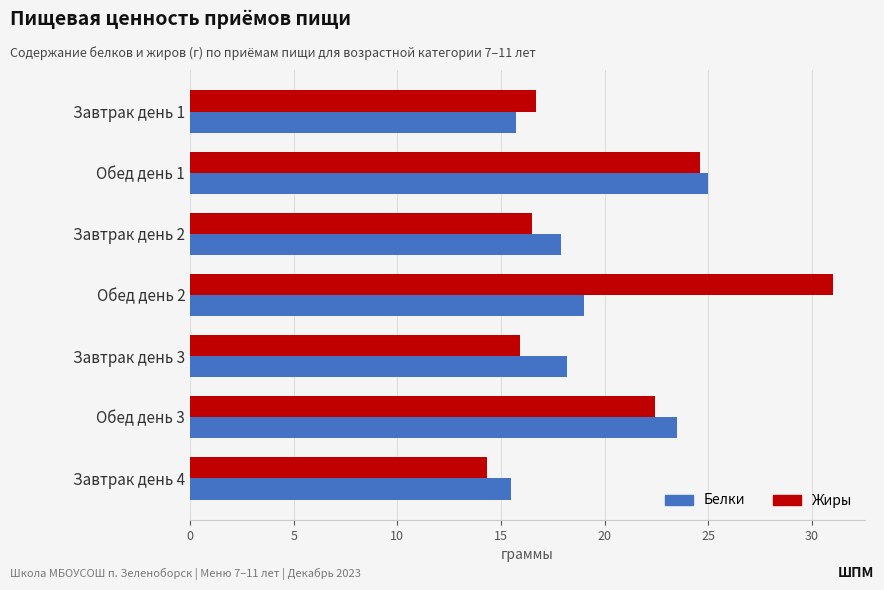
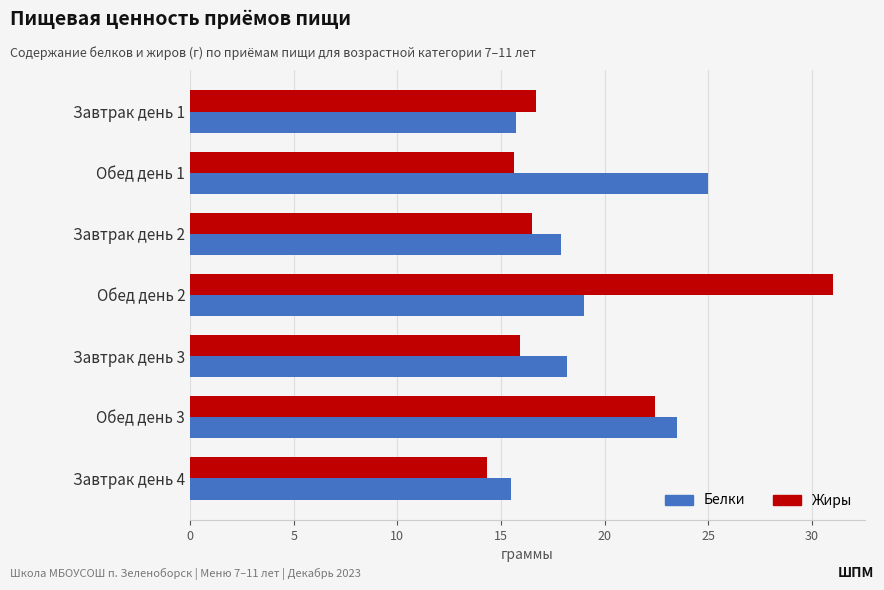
Жиры, Обед день 1: 24.6 -> 15.6
